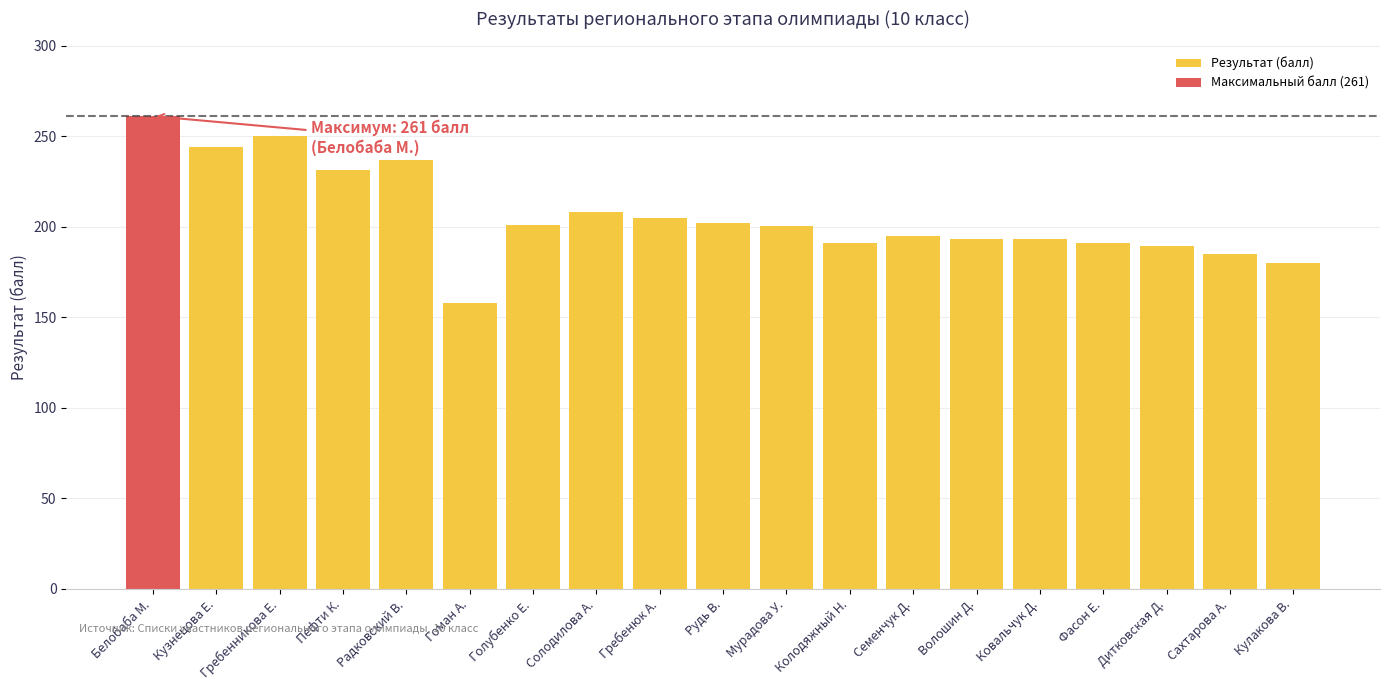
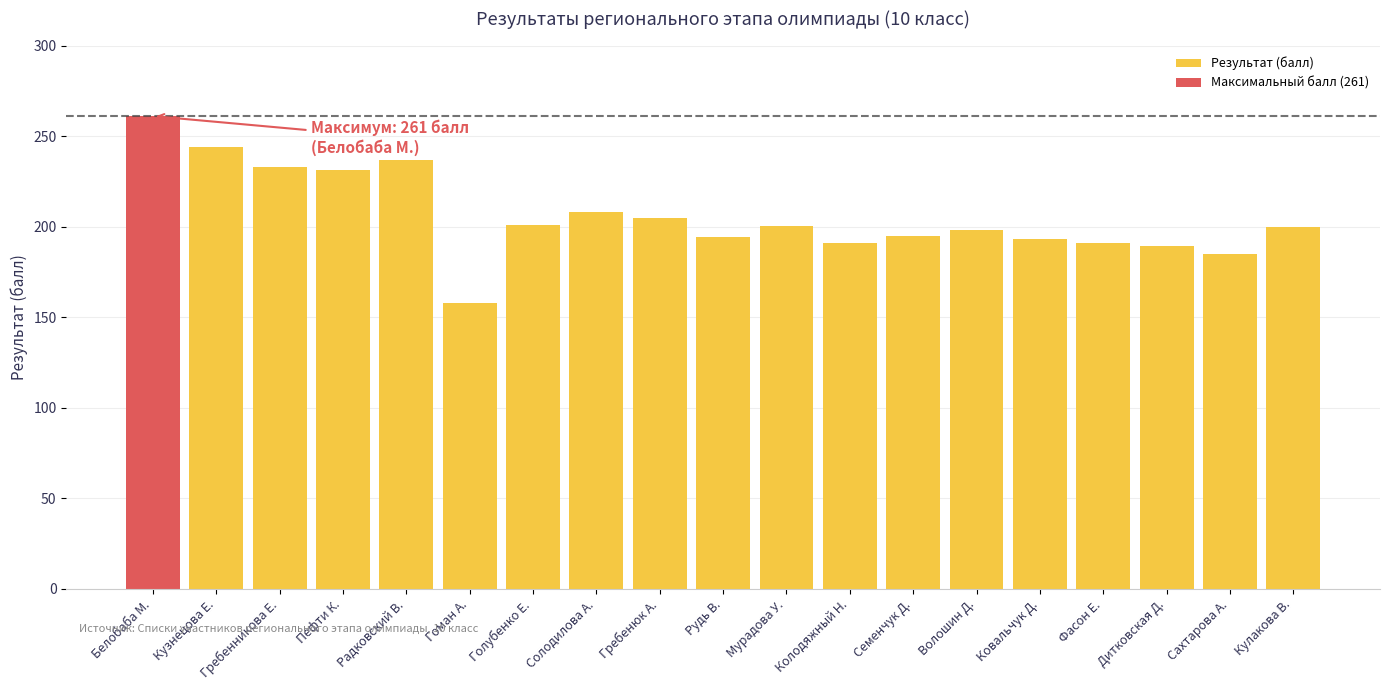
Результат (балл), Гребенникова Е.: 250 -> 233
Результат (балл), Рудь В.: 202 -> 194
Результат (балл), Волошин Д.: 193 -> 198
Результат (балл), Кулакова В.: 180 -> 200
